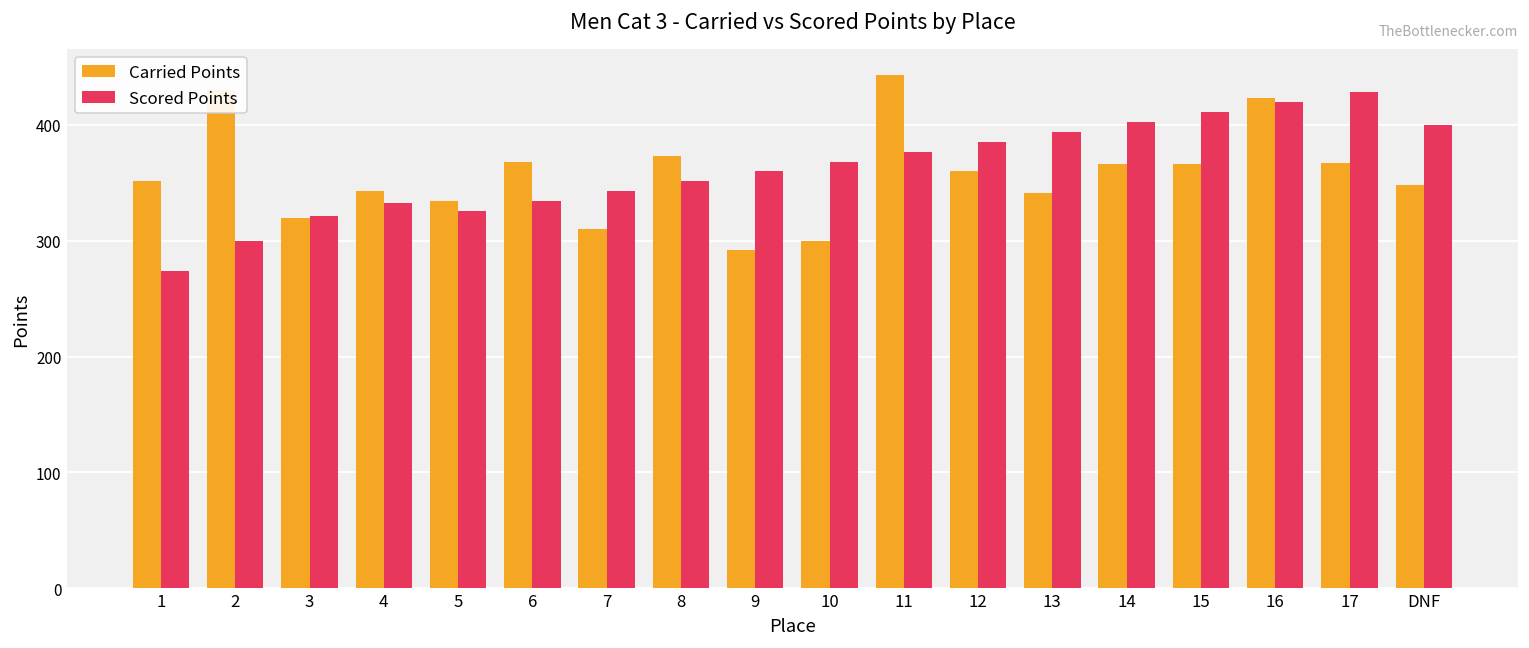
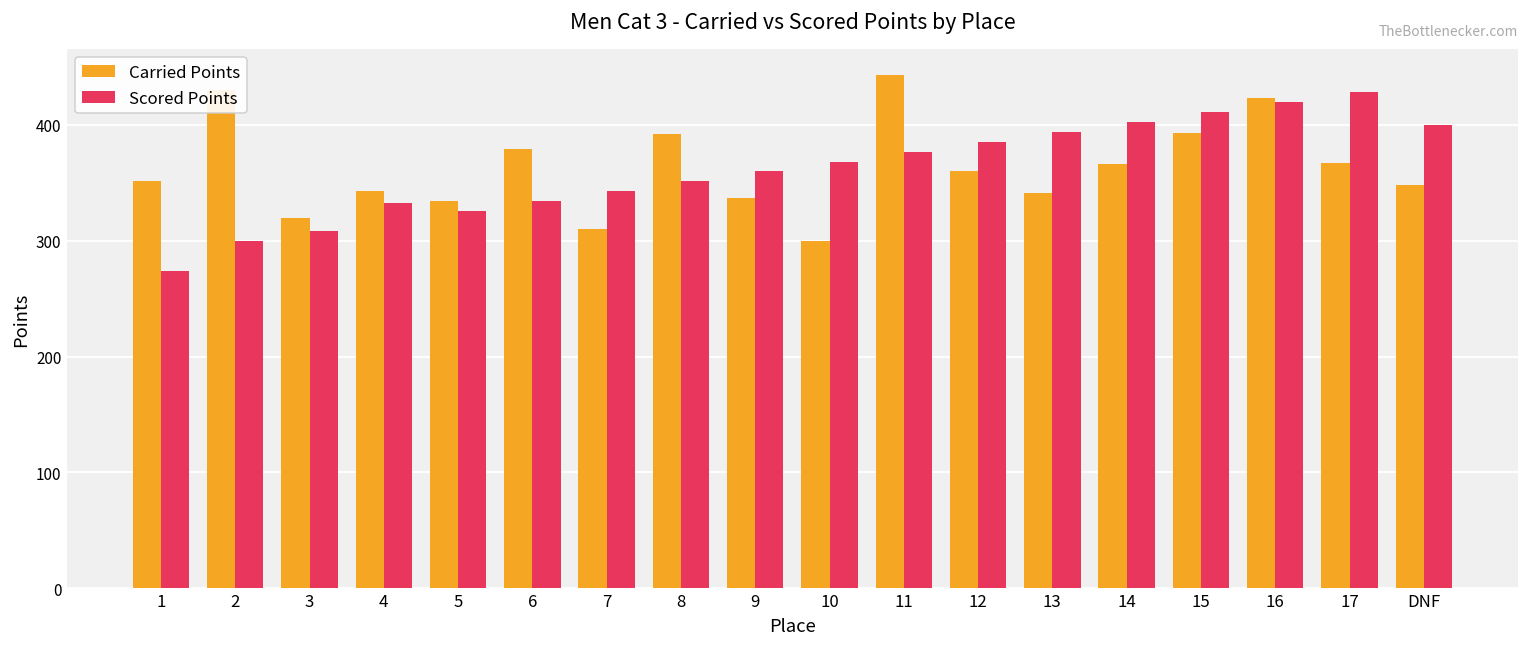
Scored Points, 3: 321 -> 309
Carried Points, 6: 368 -> 379
Carried Points, 8: 373 -> 392
Carried Points, 9: 292 -> 337
Carried Points, 15: 366 -> 393
